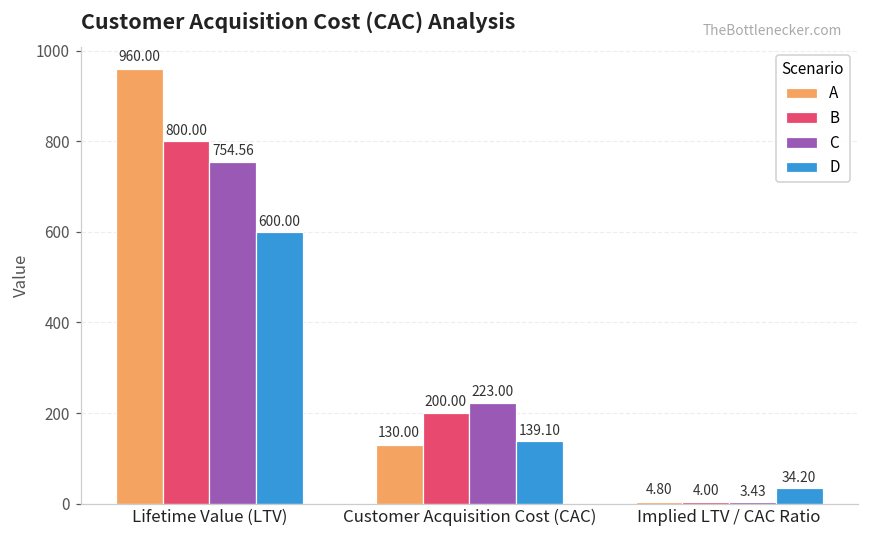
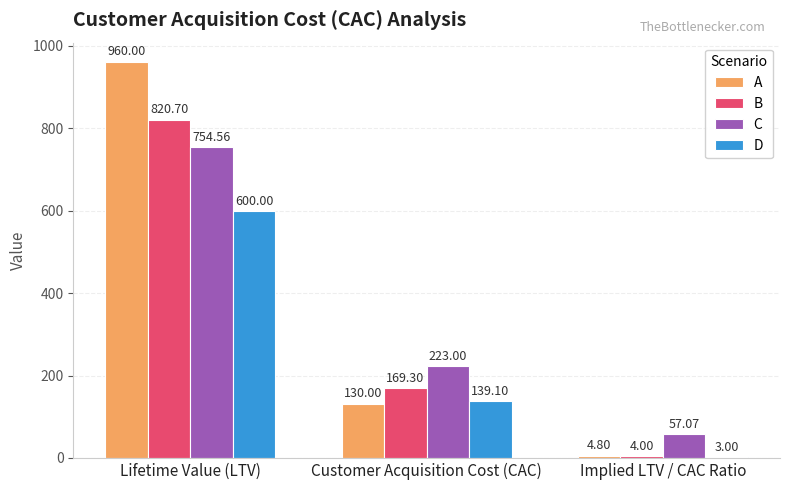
B, Lifetime Value (LTV): 800.00 -> 820.70
B, Customer Acquisition Cost (CAC): 200.00 -> 169.30
C, Implied LTV / CAC Ratio: 3.43 -> 57.07
D, Implied LTV / CAC Ratio: 34.20 -> 3.00
